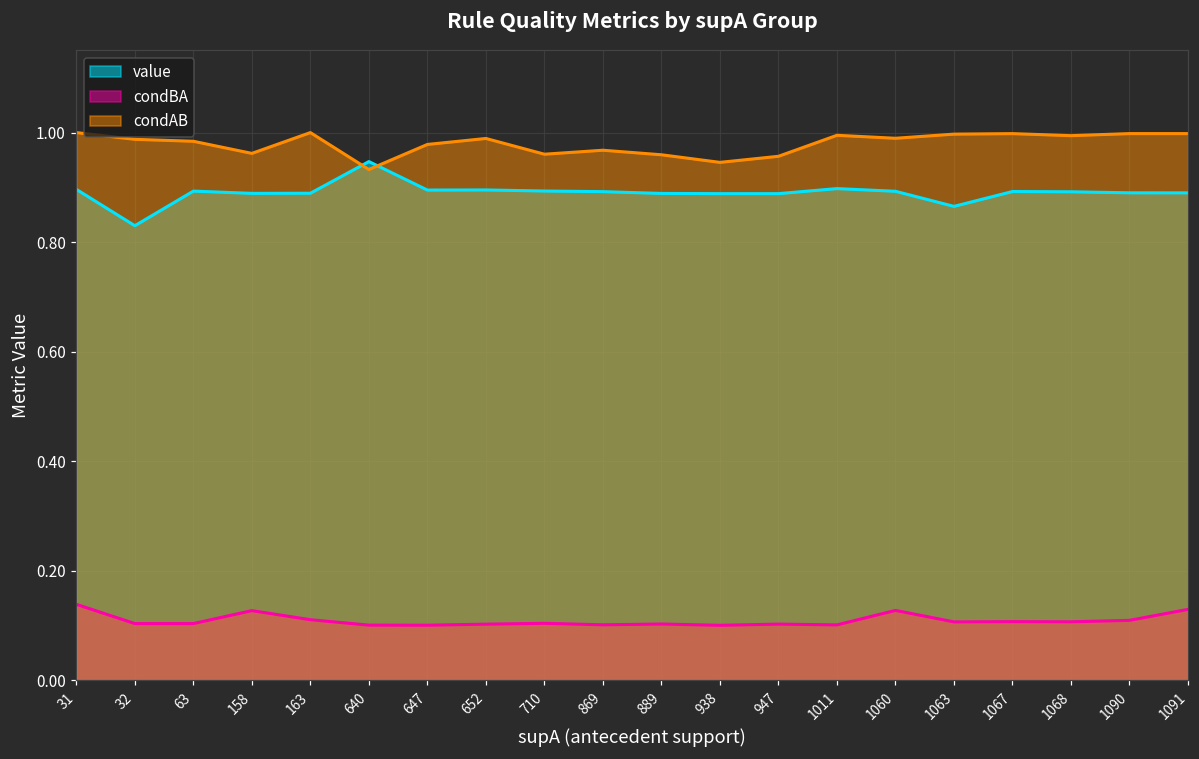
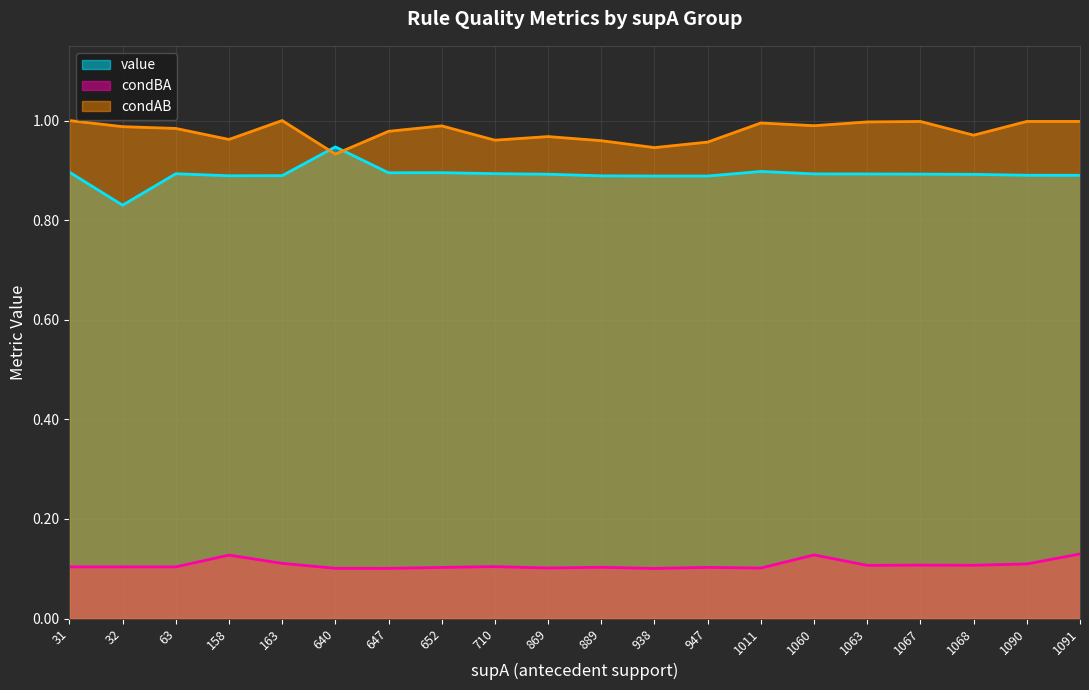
condBA, 31: 0.14 -> 0.10
value, 1063: 0.87 -> 0.89
condAB, 1068: 0.99 -> 0.97
